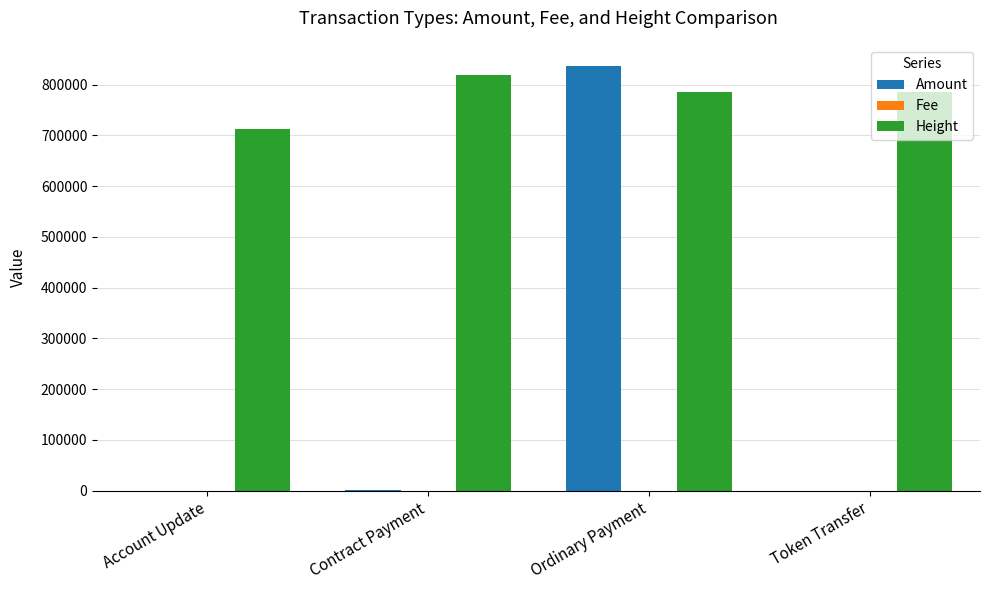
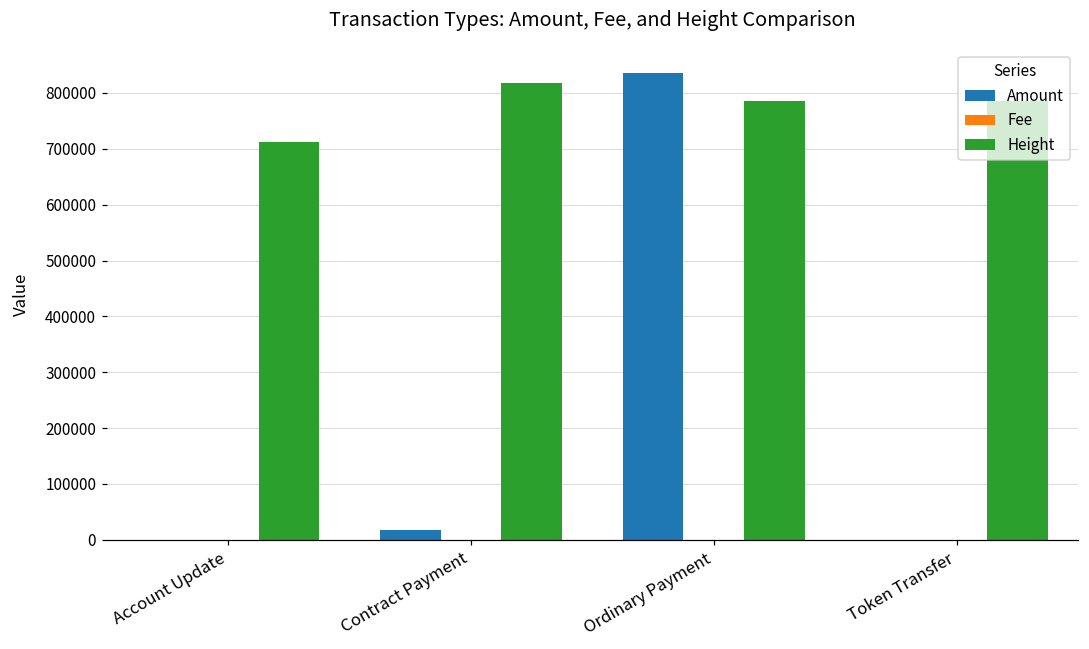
Amount, Contract Payment: 0 -> 20000
